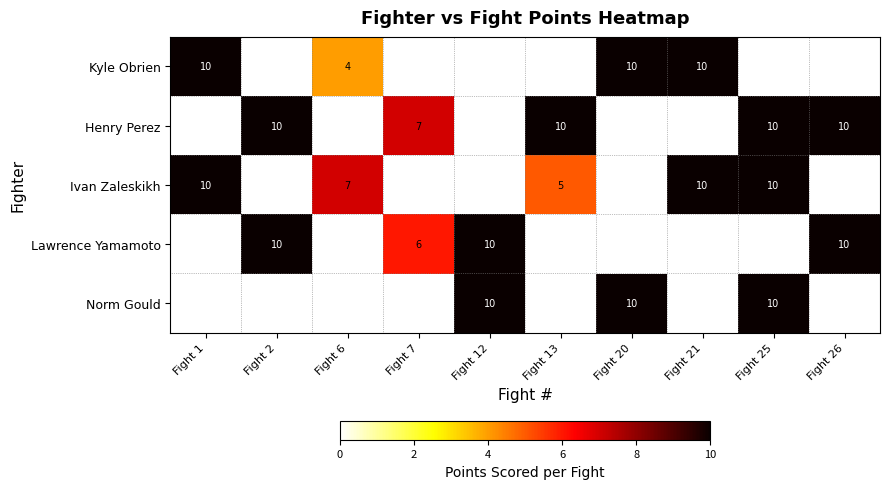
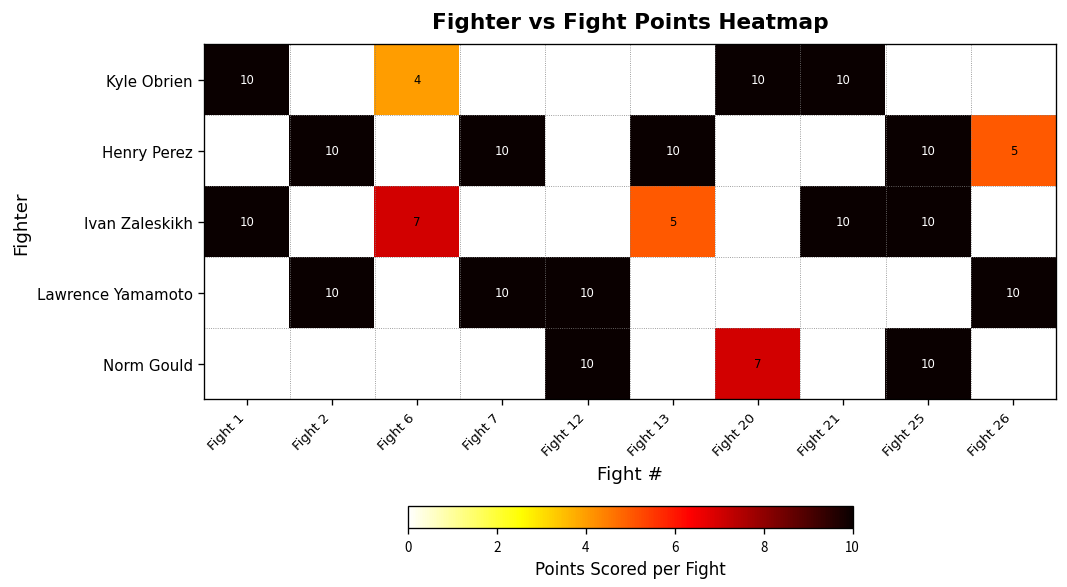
Henry Perez, Fight 7: 7 -> 10
Henry Perez, Fight 26: 10 -> 5
Lawrence Yamamoto, Fight 7: 6 -> 10
Norm Gould, Fight 20: 10 -> 7
